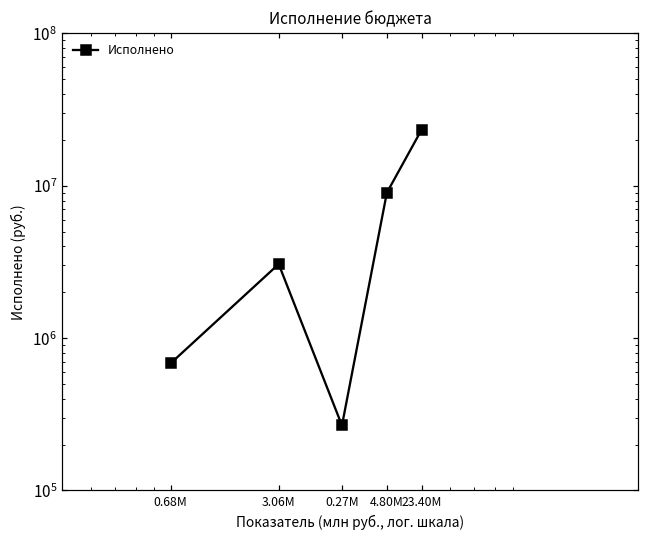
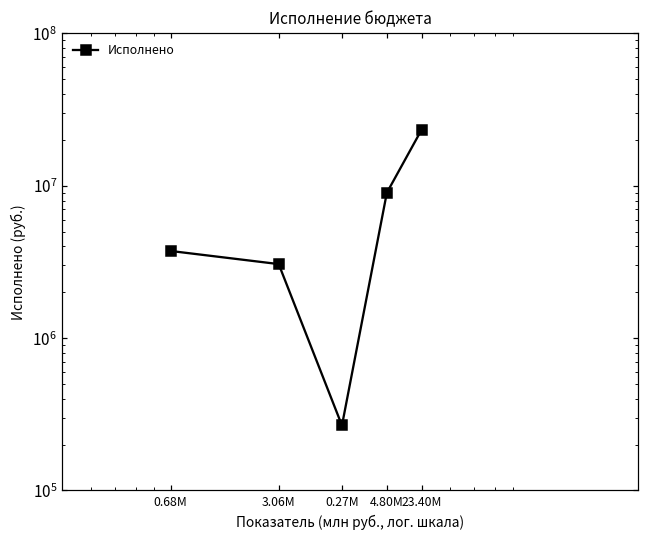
0.68M: 700000 -> 3700000
